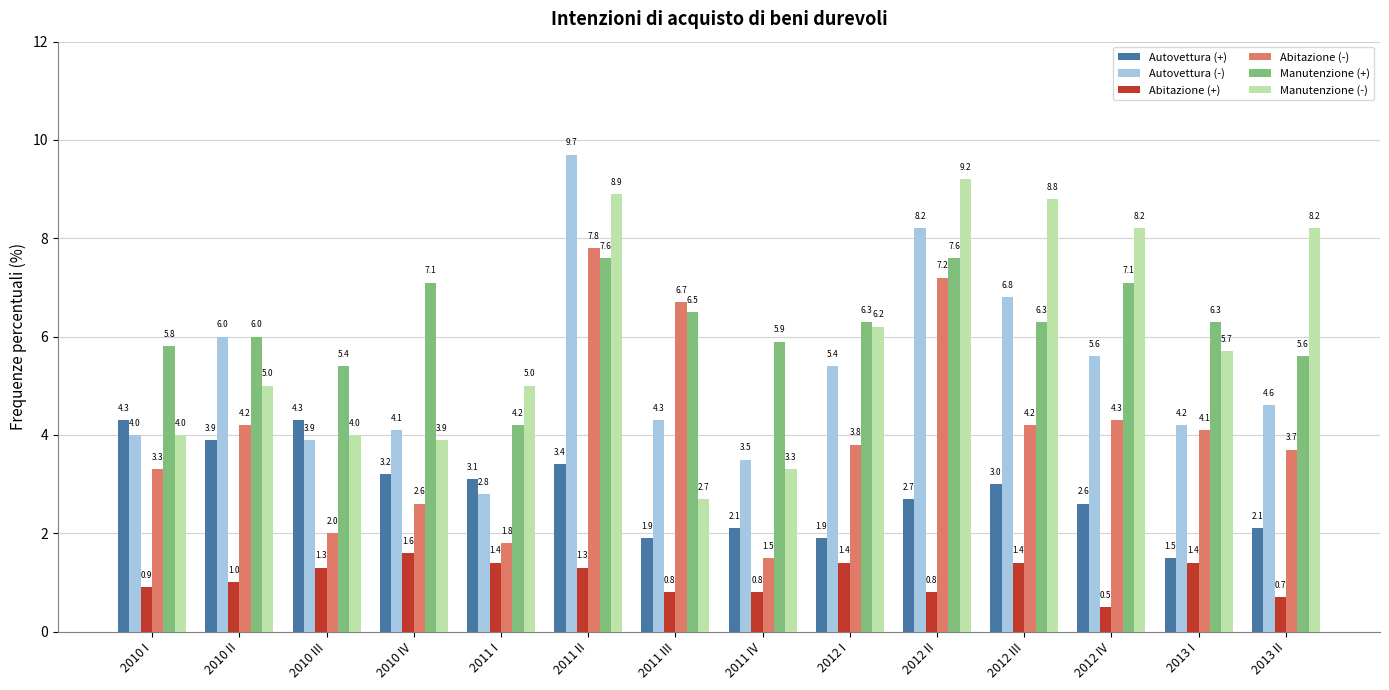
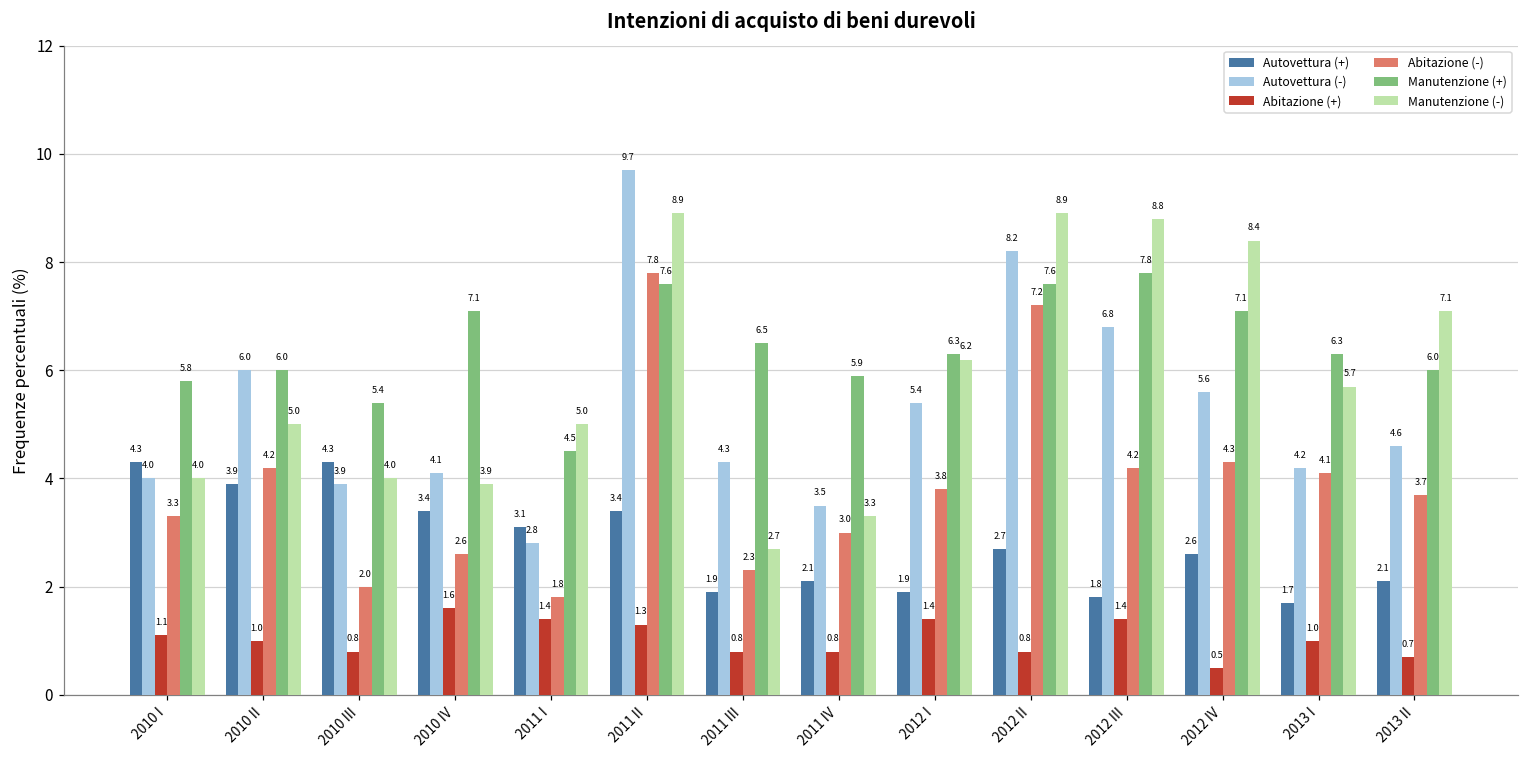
Abitazione (+), 2010 I: 0.9 -> 1.1
Abitazione (+), 2010 III: 1.3 -> 0.8
Autovettura (+), 2010 IV: 3.2 -> 3.4
Manutenzione (+), 2011 I: 4.2 -> 4.5
Abitazione (-), 2011 III: 6.7 -> 2.3
Abitazione (-), 2011 IV: 1.5 -> 3.0
Manutenzione (-), 2012 II: 9.2 -> 8.9
Autovettura (+), 2012 III: 3.0 -> 1.8
Manutenzione (+), 2012 III: 6.3 -> 7.8
Manutenzione (-), 2012 IV: 8.2 -> 8.4
Autovettura (+), 2013 I: 1.5 -> 1.7
Abitazione (+), 2013 I: 1.4 -> 1.0
Manutenzione (+), 2013 II: 5.6 -> 6.0
Manutenzione (-), 2013 II: 8.2 -> 7.1
